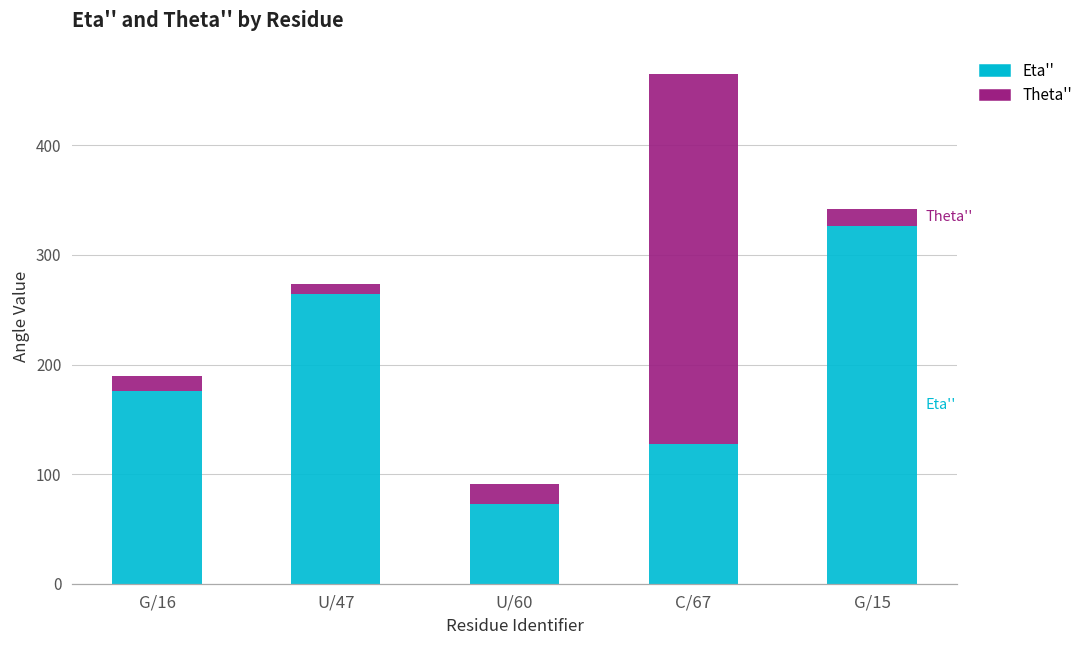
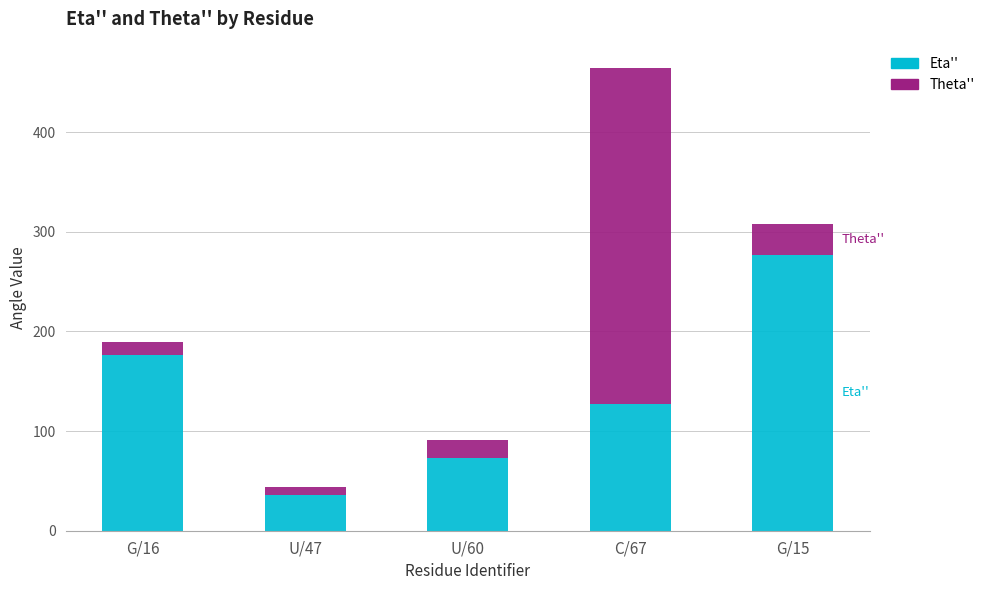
Eta'', U/47: 260 -> 40
Eta'', G/15: 330 -> 280
Theta'', G/15: 20 -> 30
